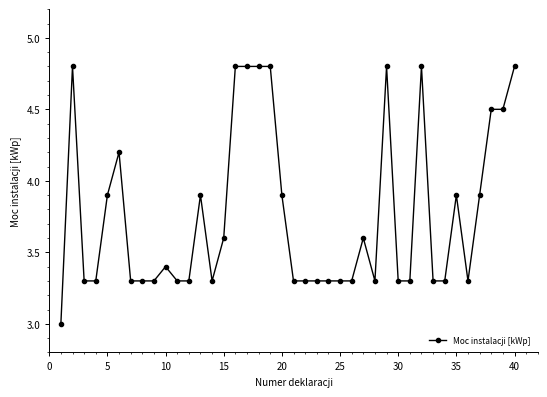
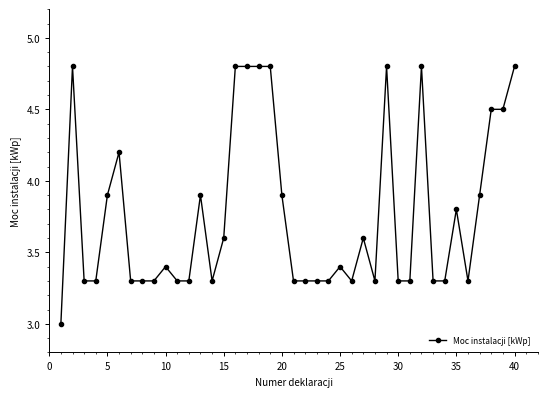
25: 3.3 -> 3.4
35: 3.9 -> 3.8
